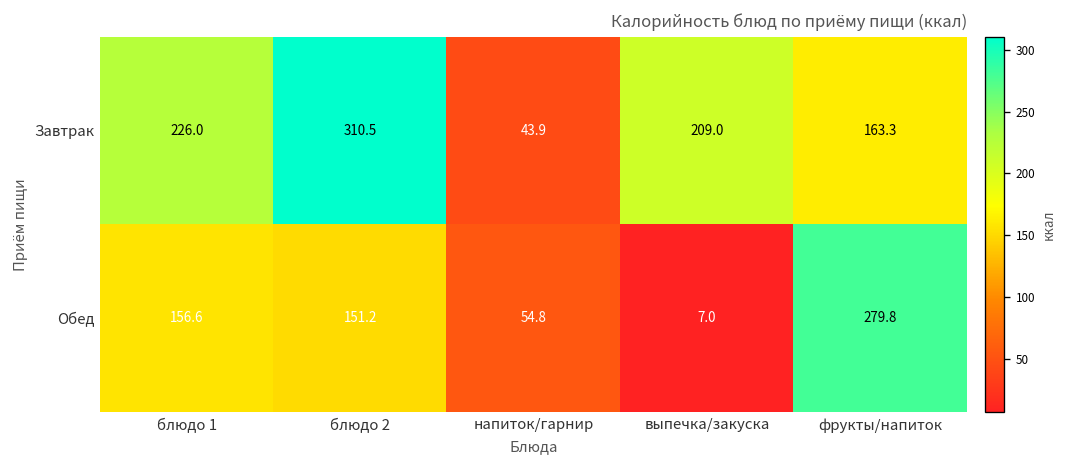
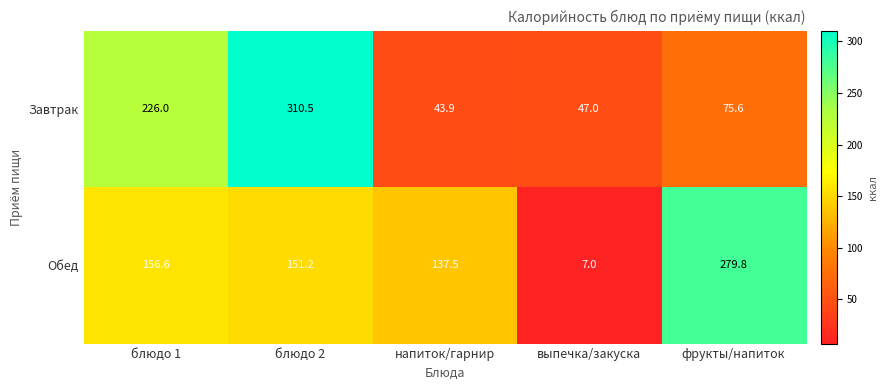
Завтрак, выпечка/закуска: 209.0 -> 47.0
Завтрак, фрукты/напиток: 163.3 -> 75.6
Обед, напиток/гарнир: 54.8 -> 137.5
